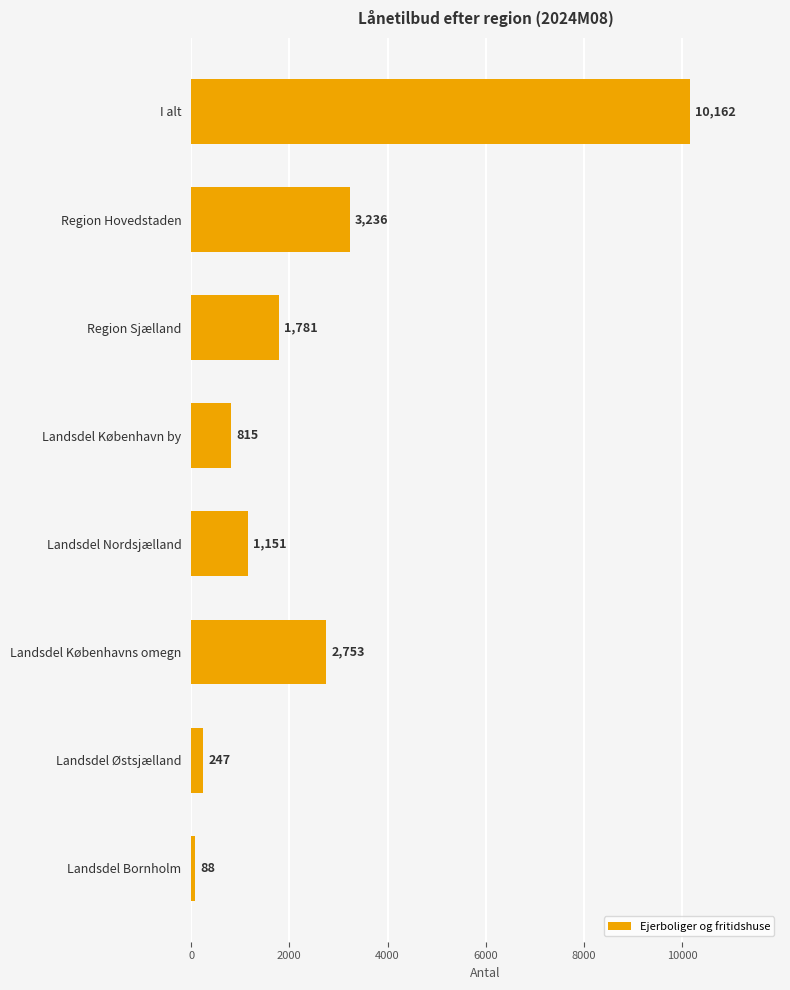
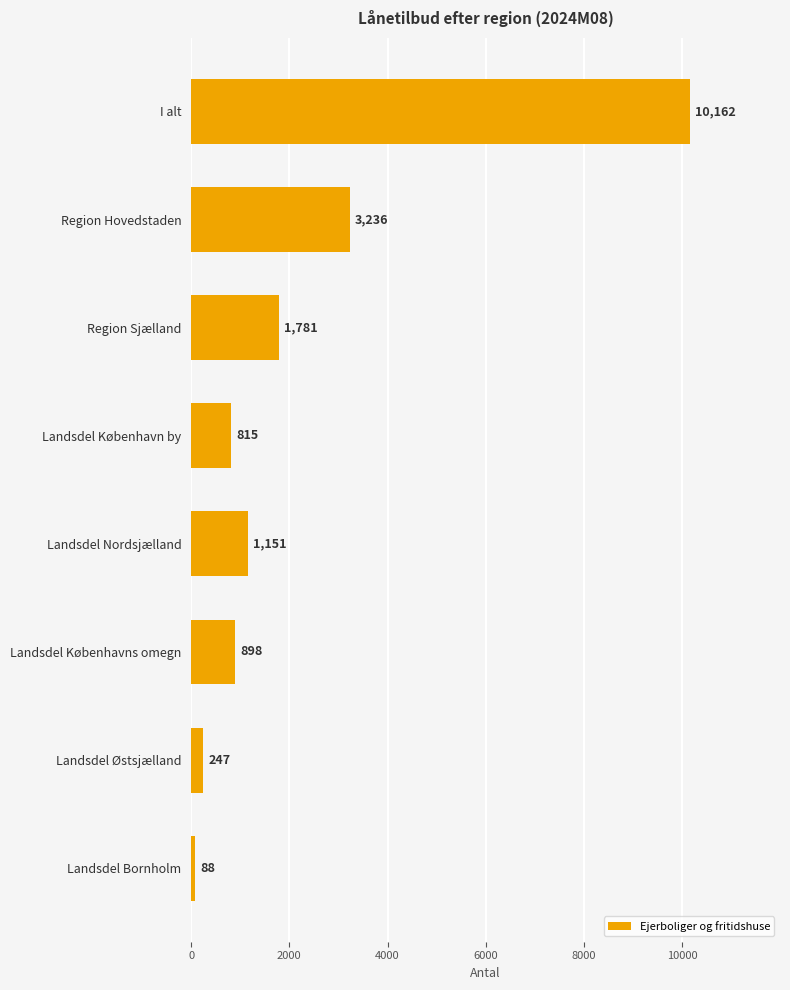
Landsdel Københavns omegn: 2,753 -> 898
